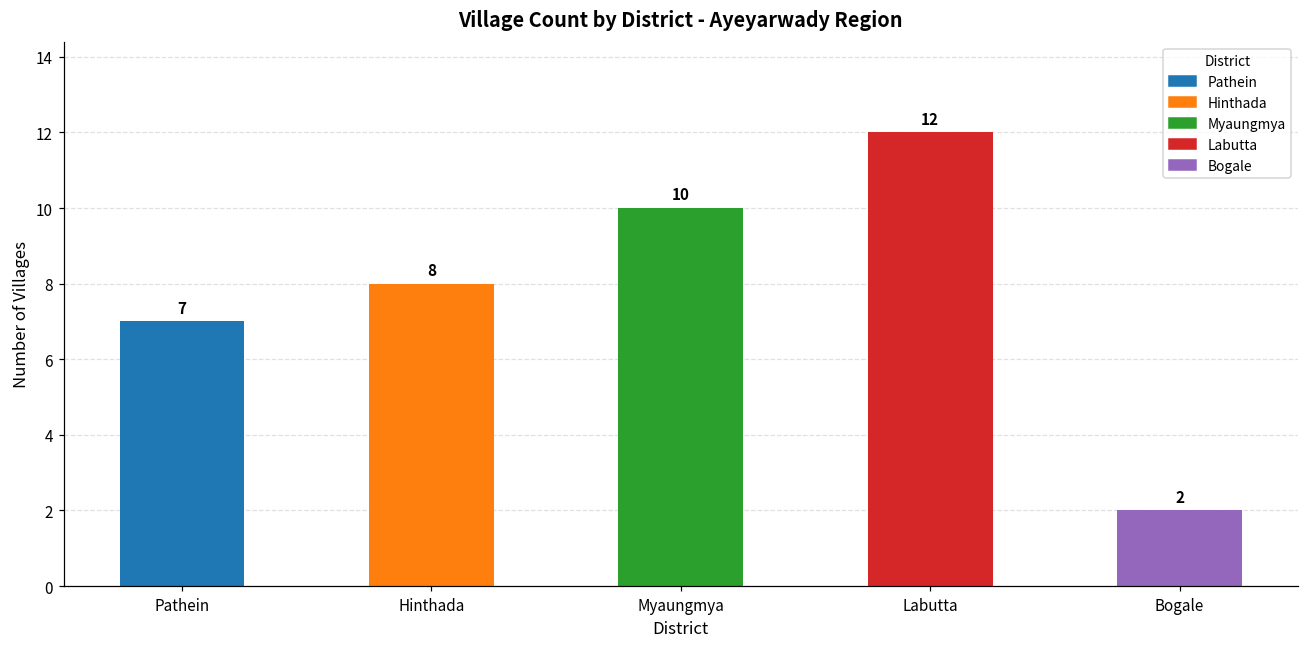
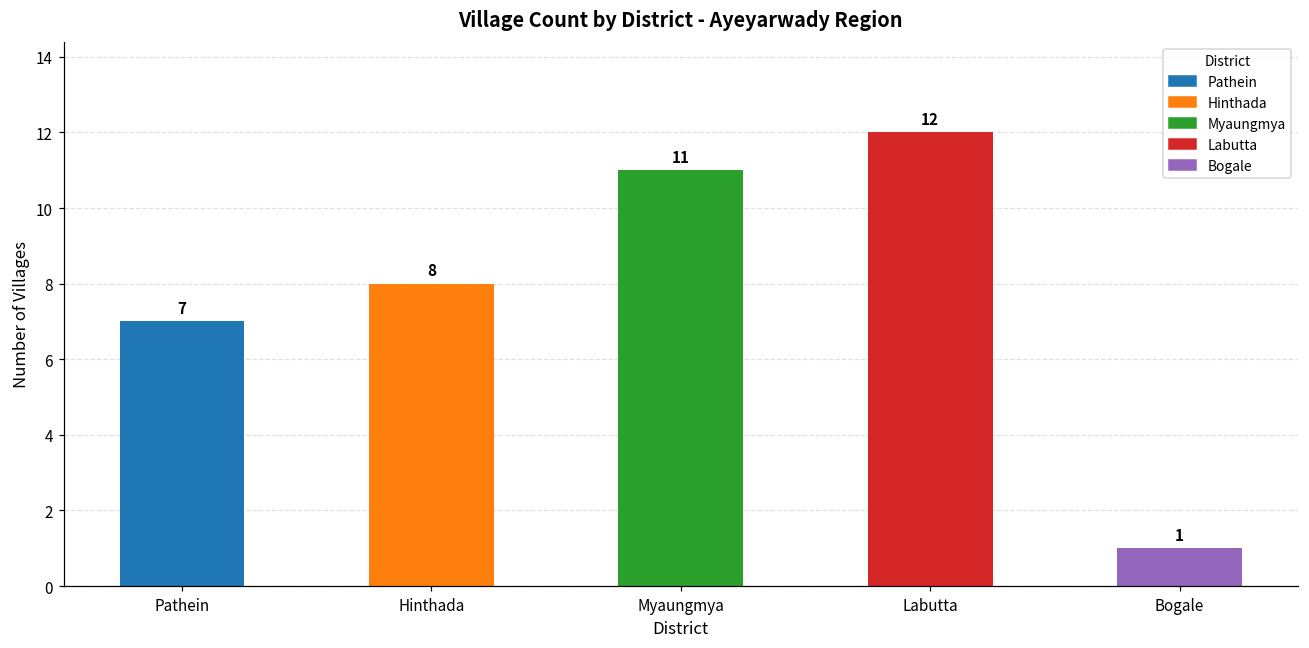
Myaungmya: 10 -> 11
Bogale: 2 -> 1
